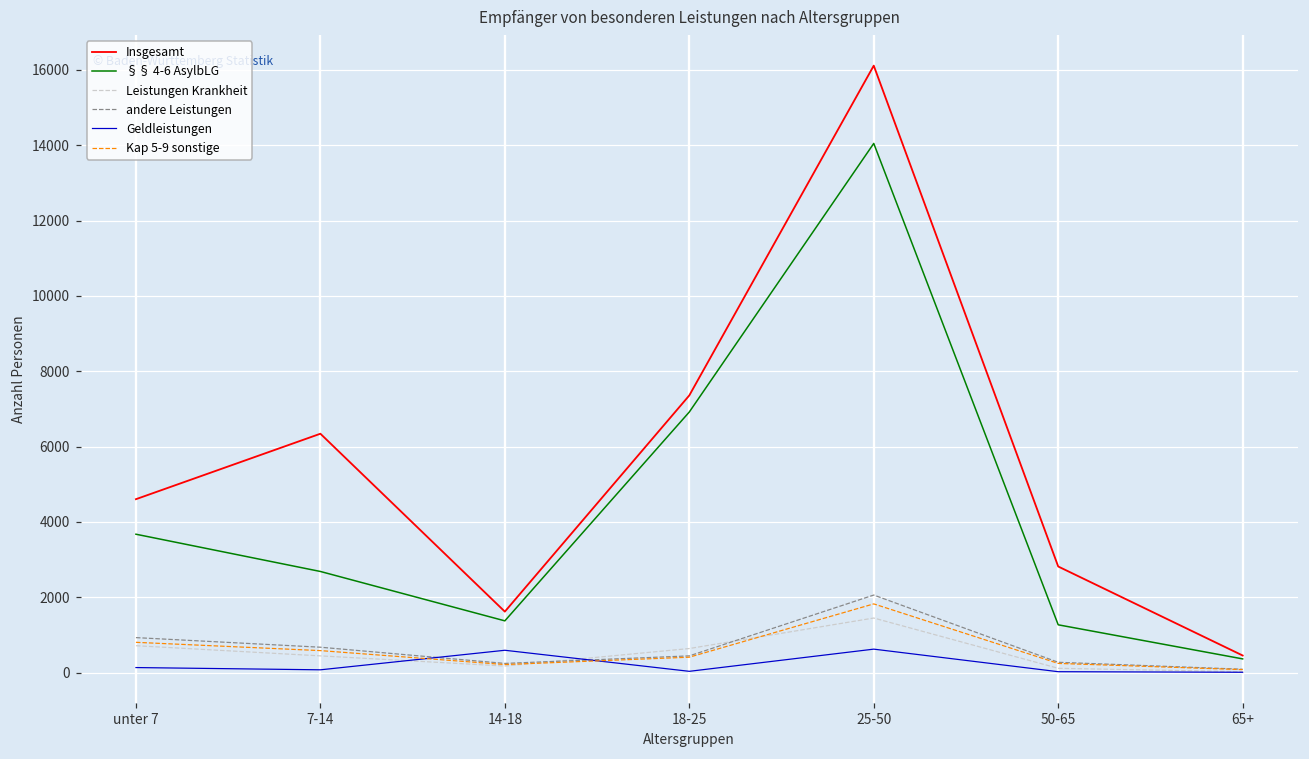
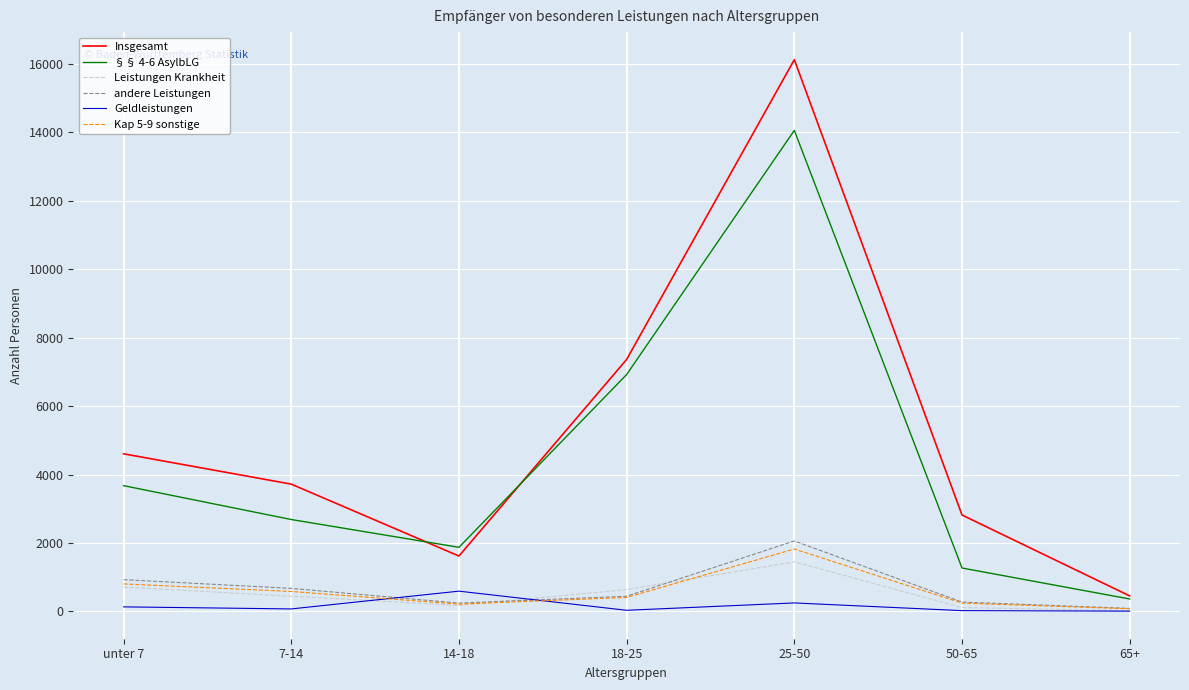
Insgesamt, 7-14: 6300 -> 3700
§§ 4-6 AsylbLG, 14-18: 1400 -> 1900
Geldleistungen, 25-50: 600 -> 300
